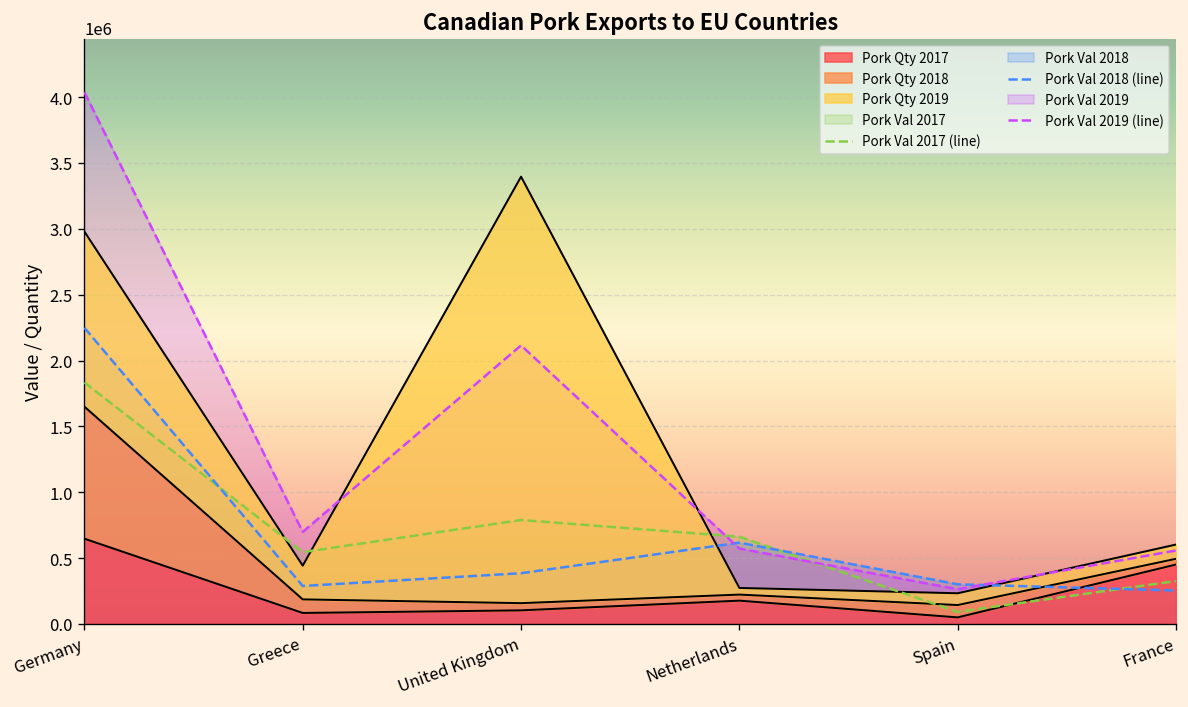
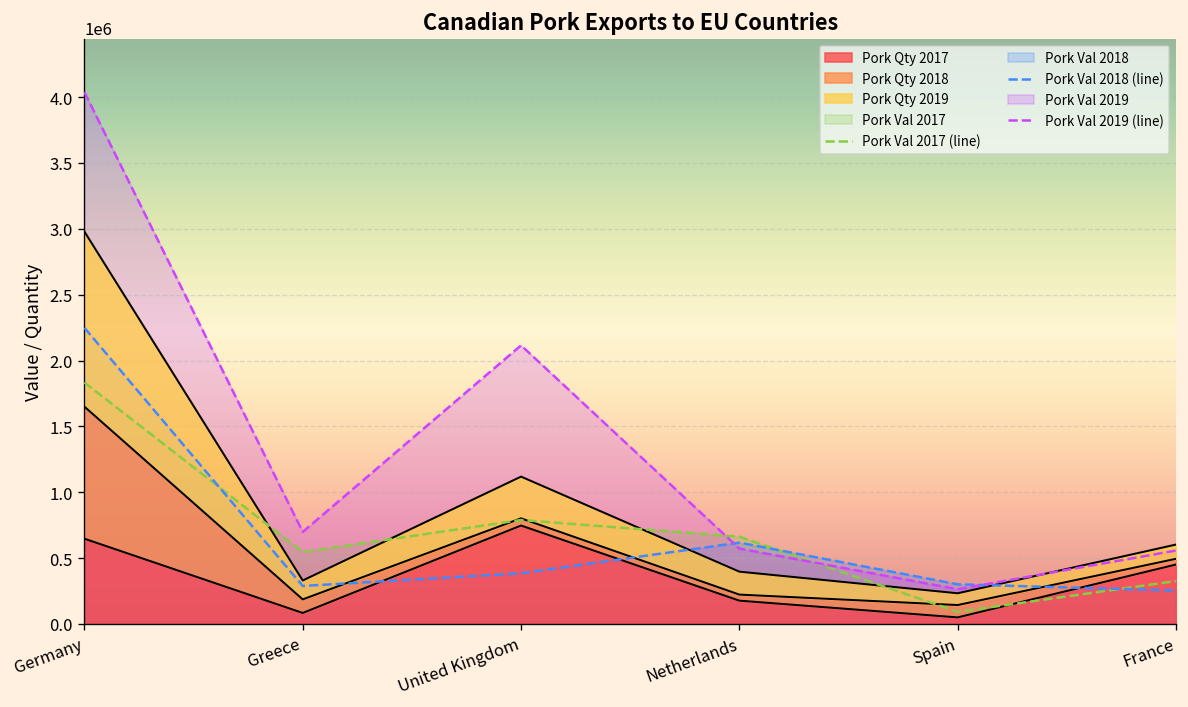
Pork Qty 2019, Greece: 260000 -> 140000
Pork Qty 2017, United Kingdom: 100000 -> 750000
Pork Qty 2019, United Kingdom: 3240000 -> 320000
Pork Qty 2019, Netherlands: 50000 -> 170000
